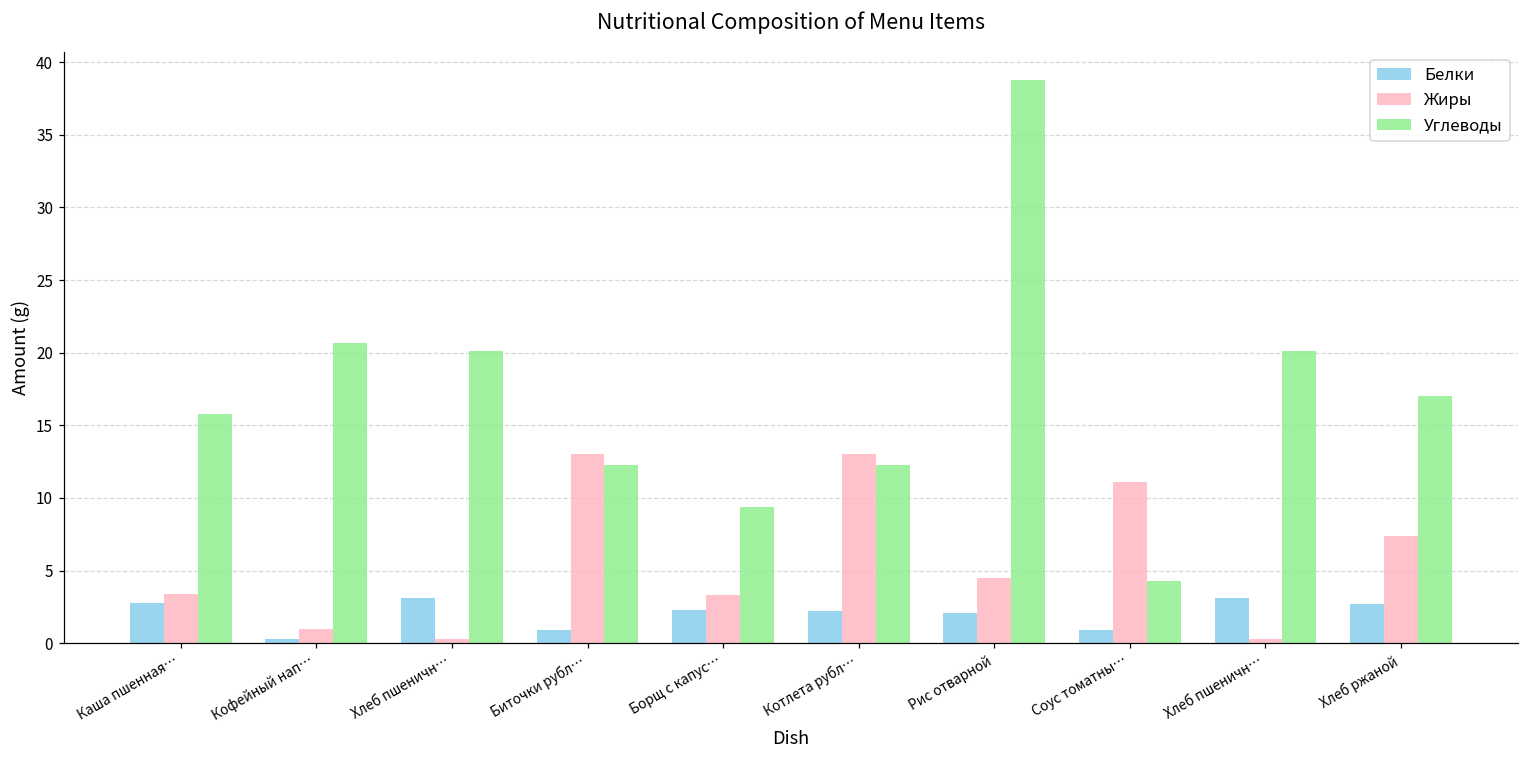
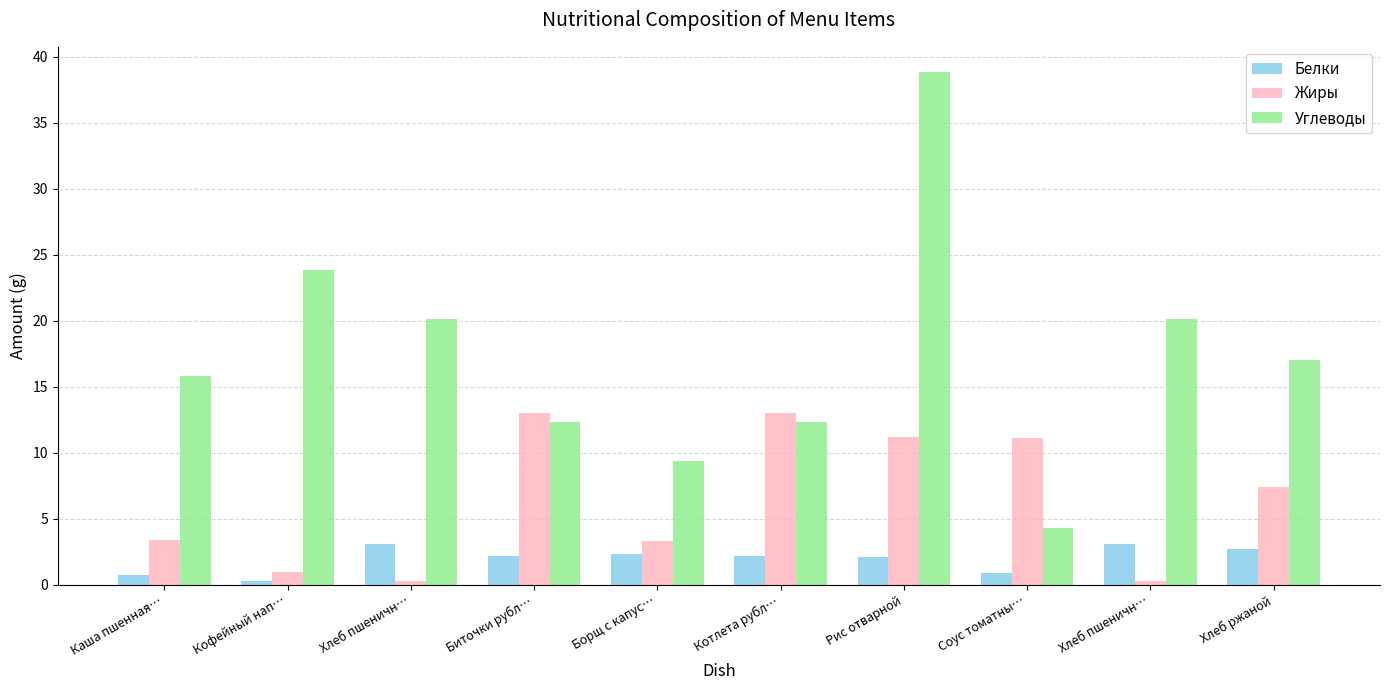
Белки, Каша пшенная…: 2.8 -> 0.7
Углеводы, Кофейный нап…: 20.7 -> 23.8
Белки, Биточки рубл…: 0.9 -> 2.2
Жиры, Рис отварной: 4.5 -> 11.2
